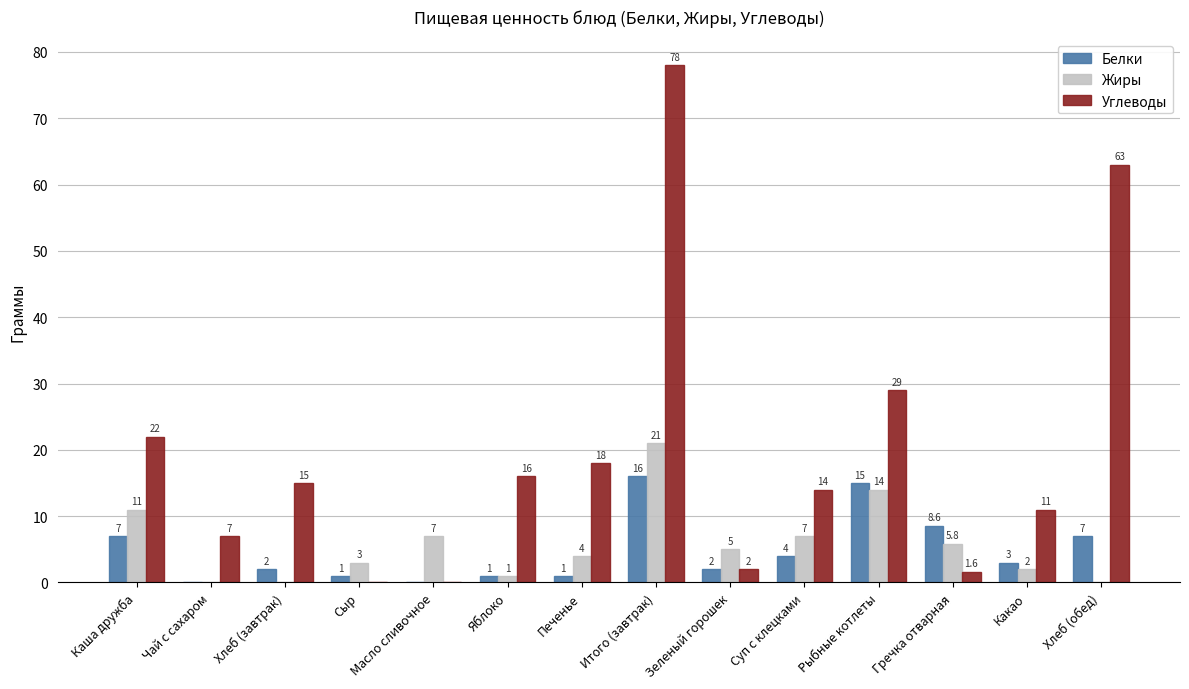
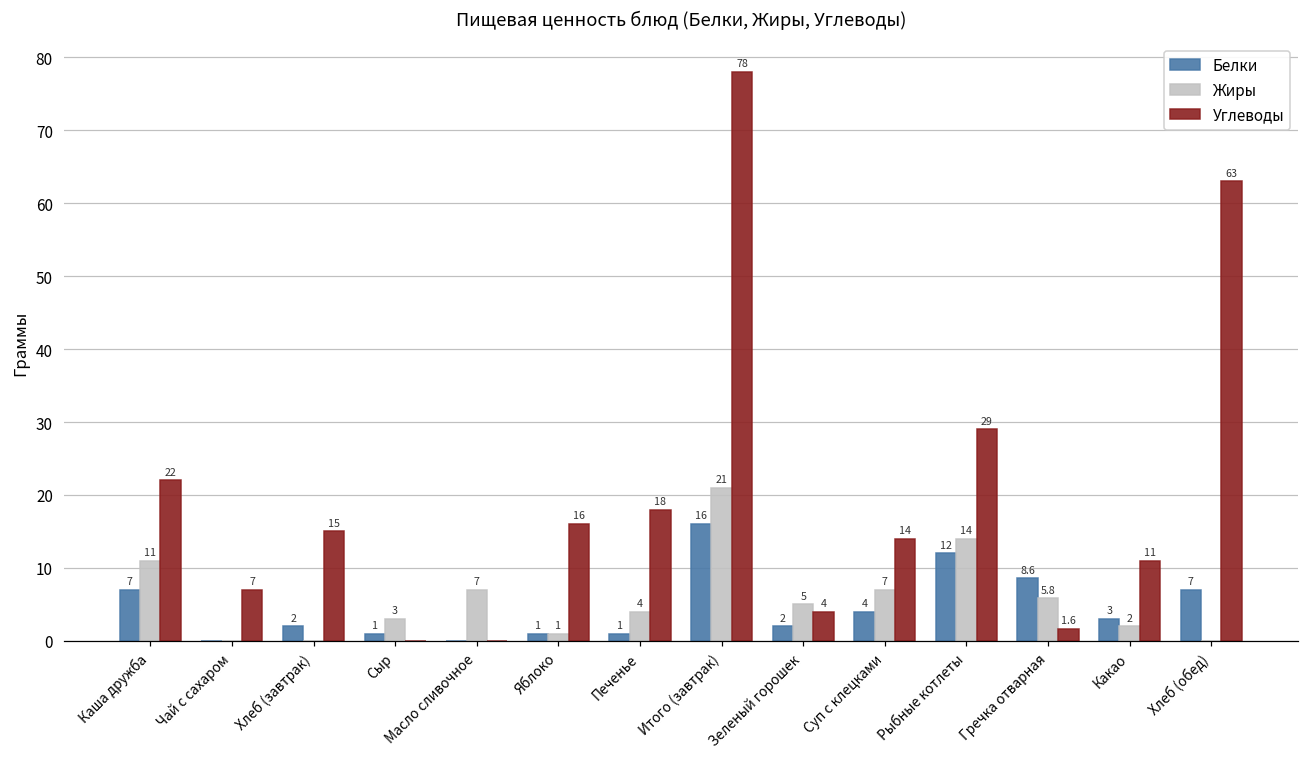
Углеводы, Зеленый горошек: 2 -> 4
Белки, Рыбные котлеты: 15 -> 12
